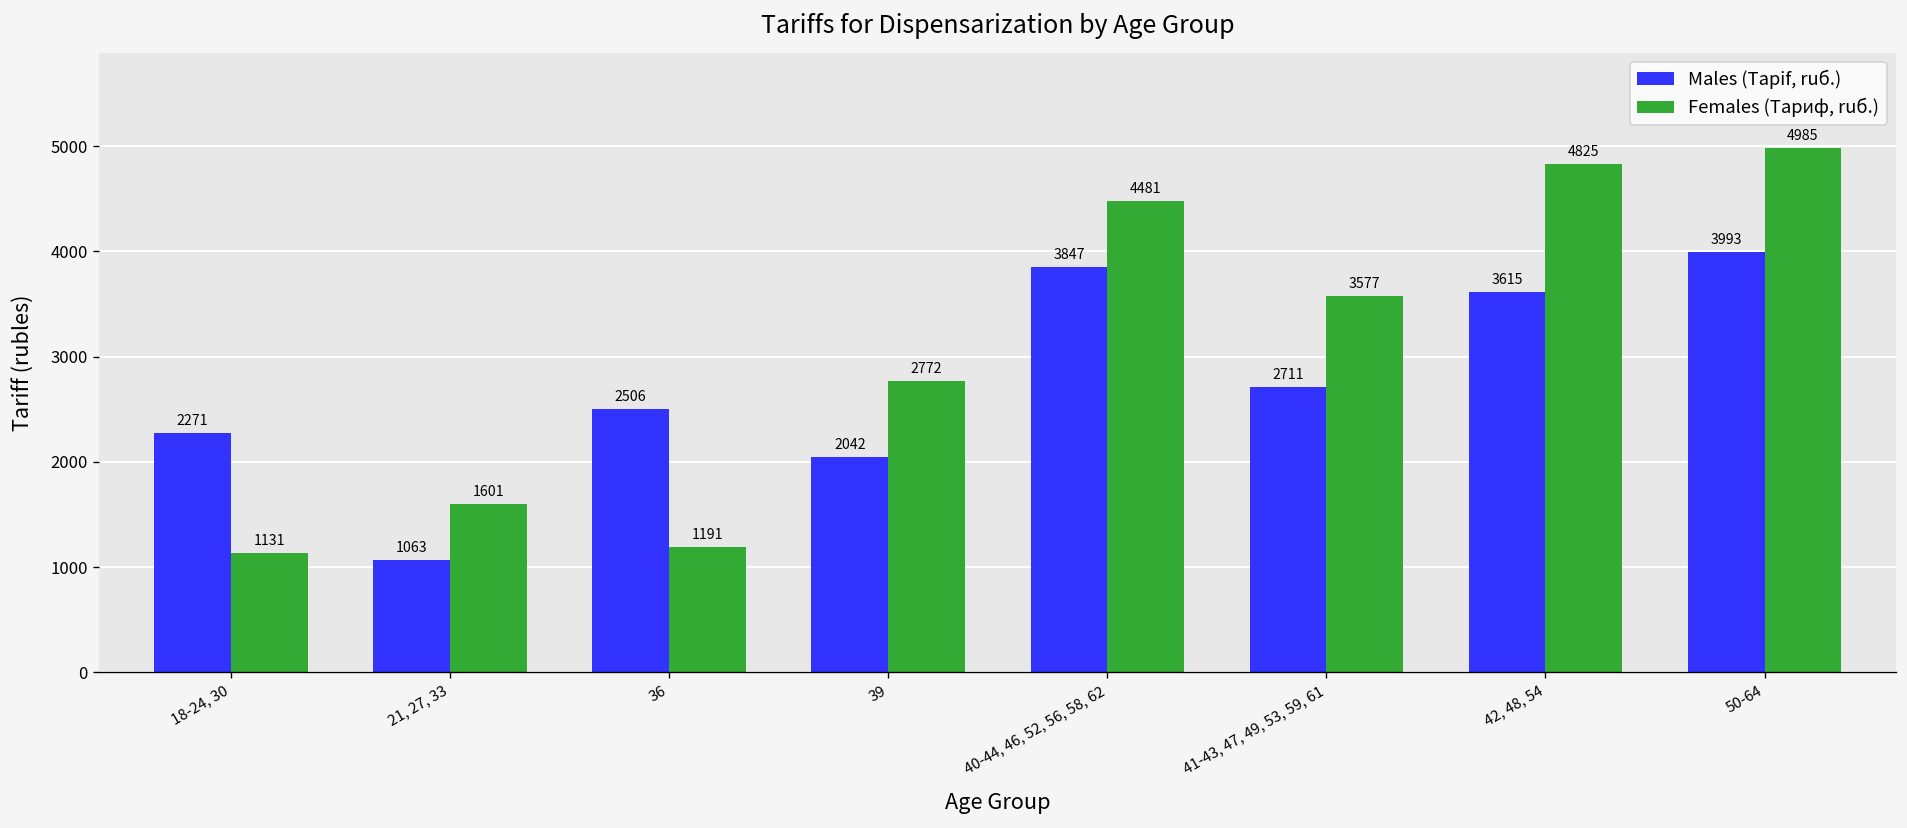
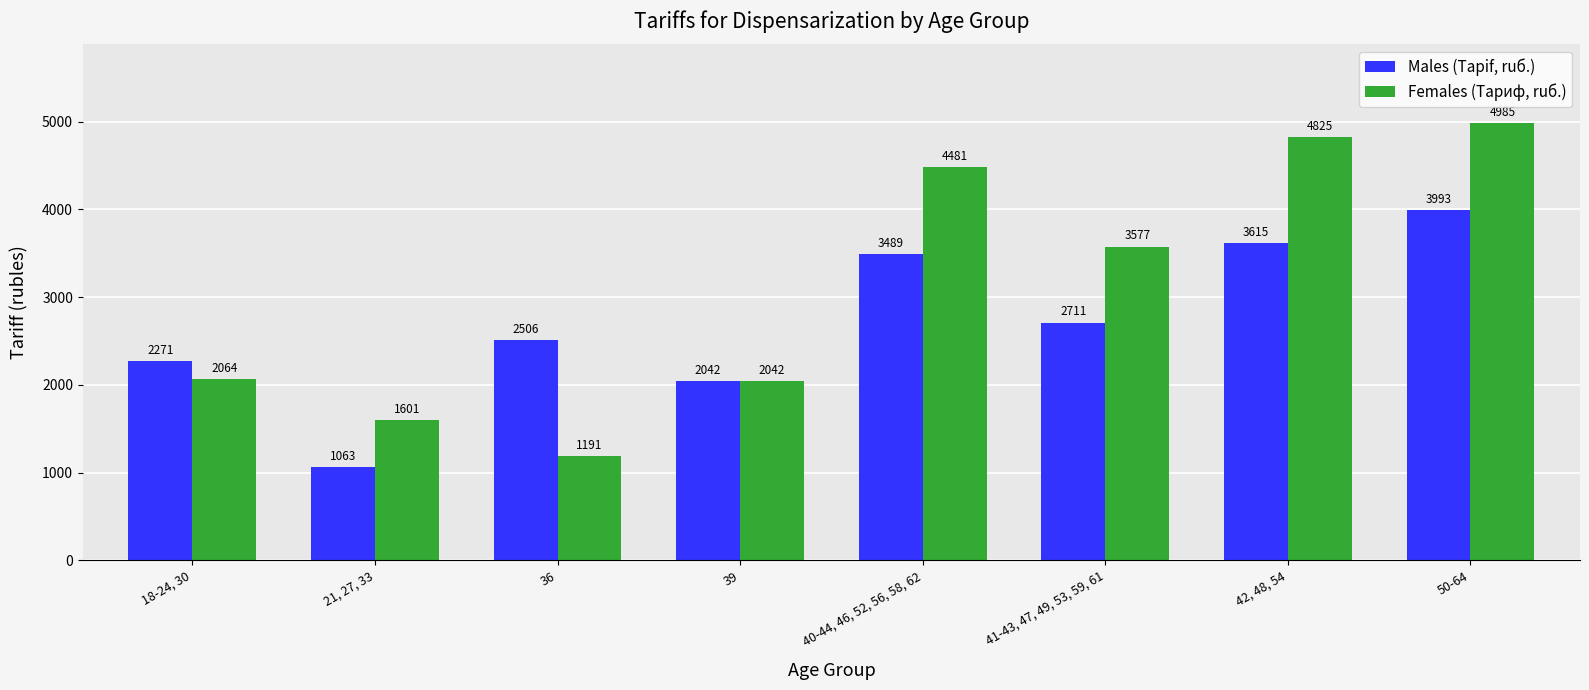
Females (Тариф, ruб.), 18-24, 30: 1131 -> 2064
Females (Тариф, ruб.), 39: 2772 -> 2042
Males (Tарif, ruб.), 40-44, 46, 52, 56, 58, 62: 3847 -> 3489
